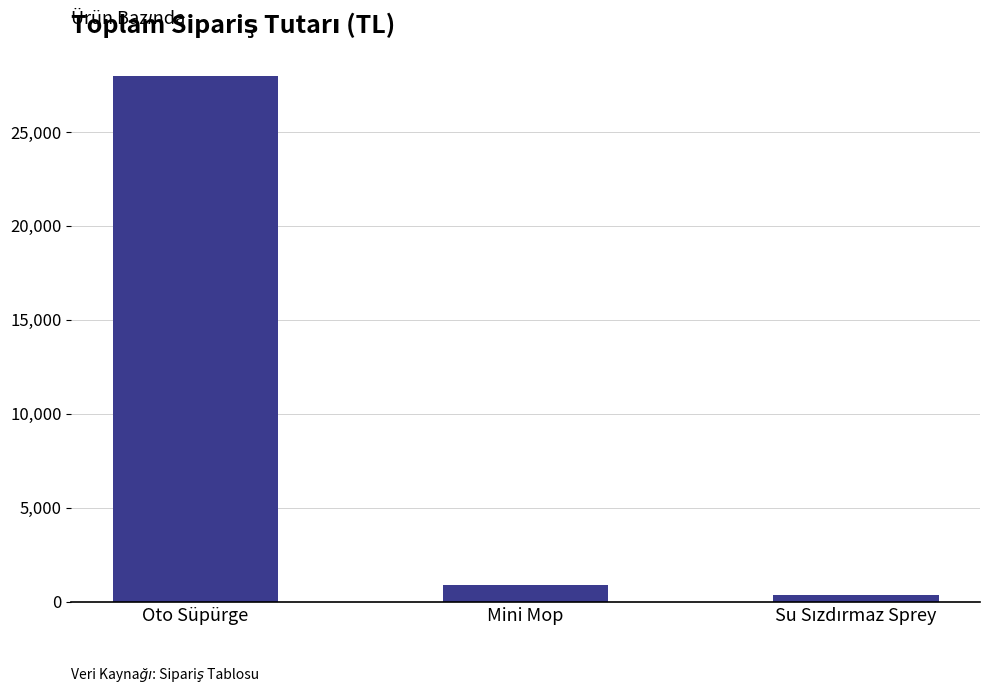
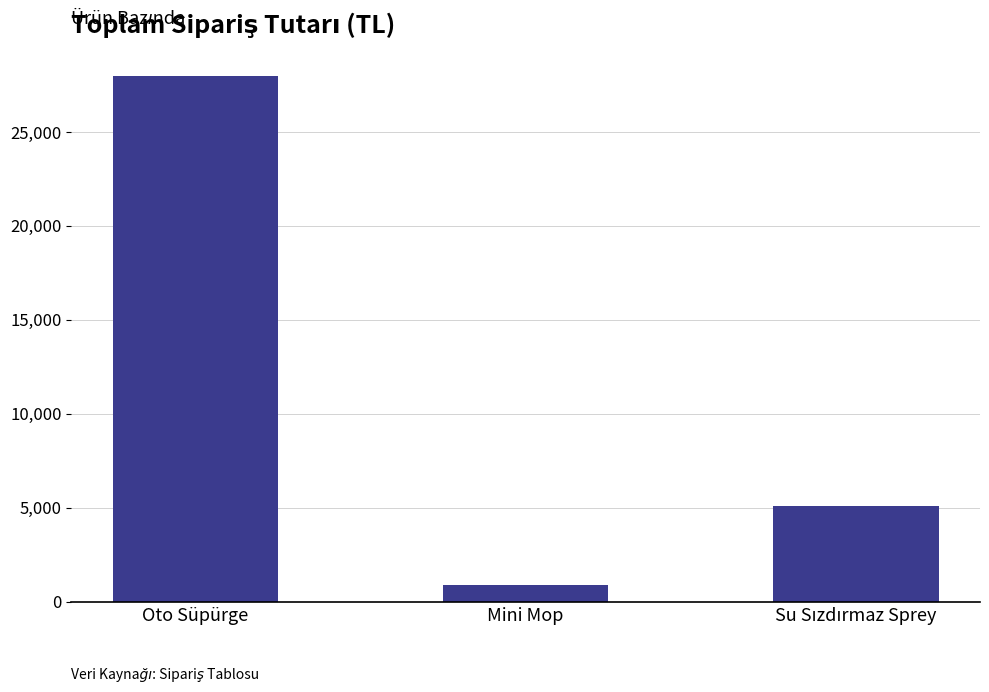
Su Sızdırmaz Sprey: 300 -> 5,100
